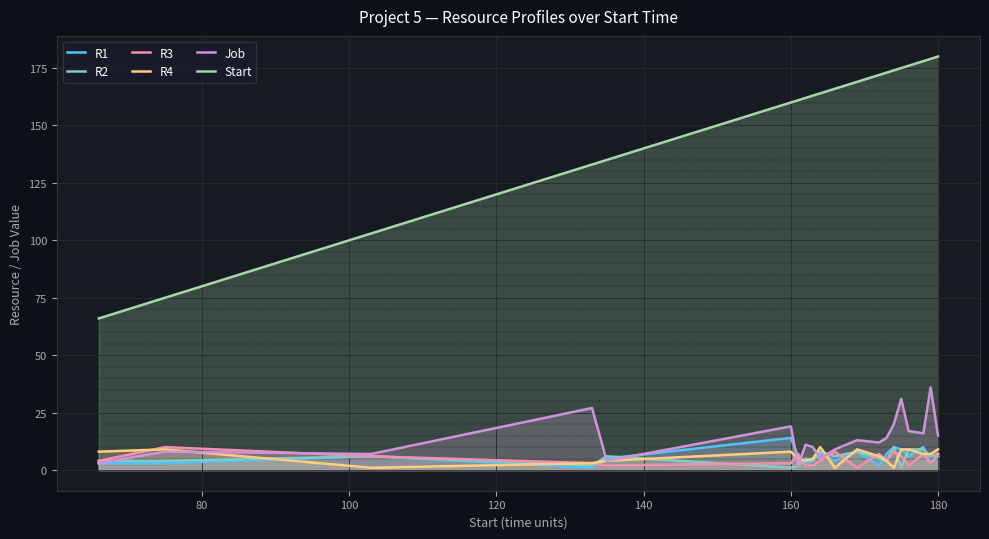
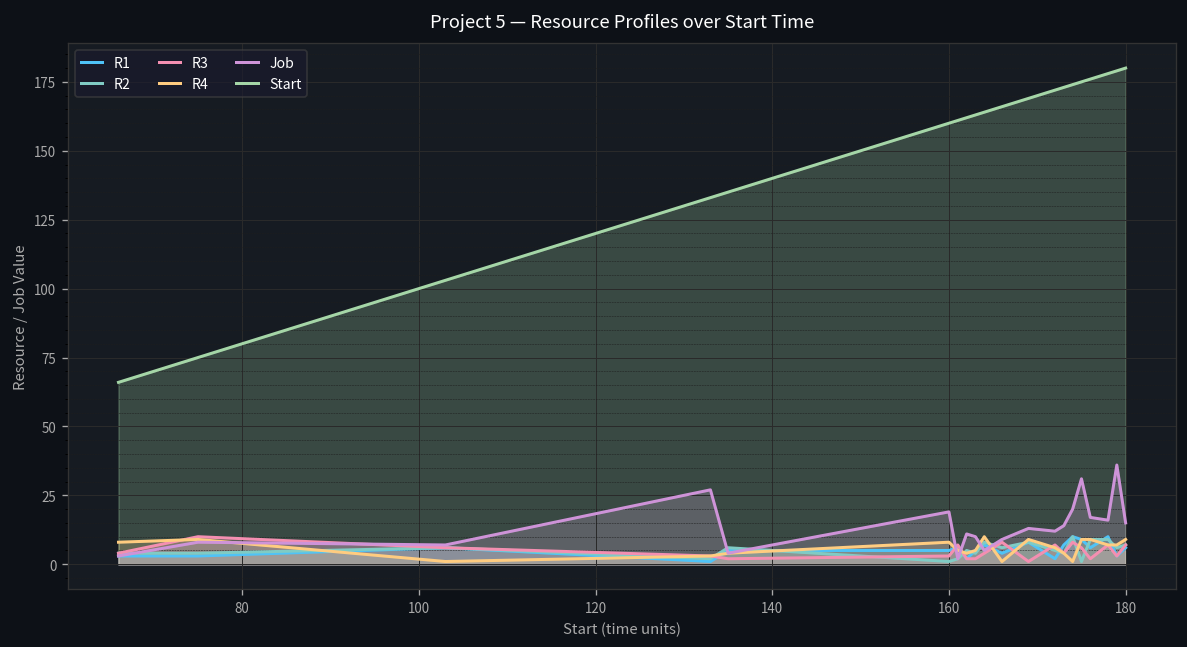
R1, 160: 14 -> 5
